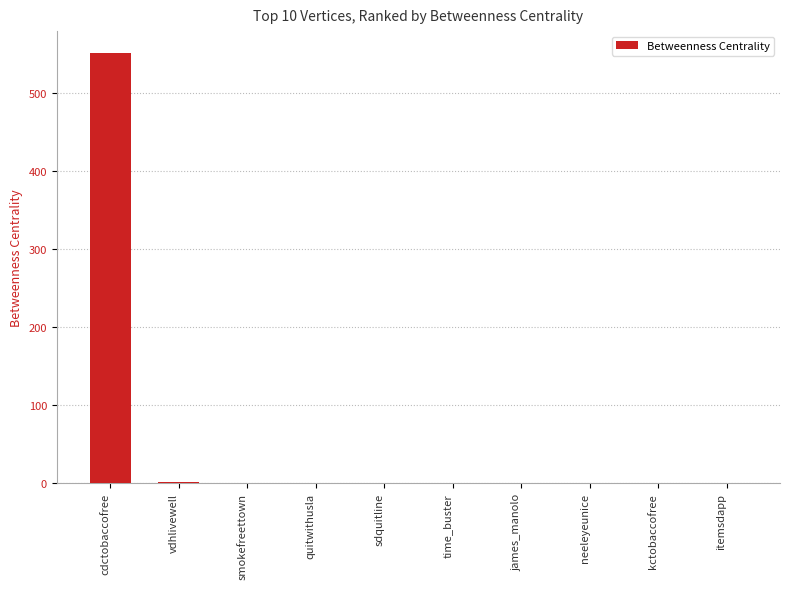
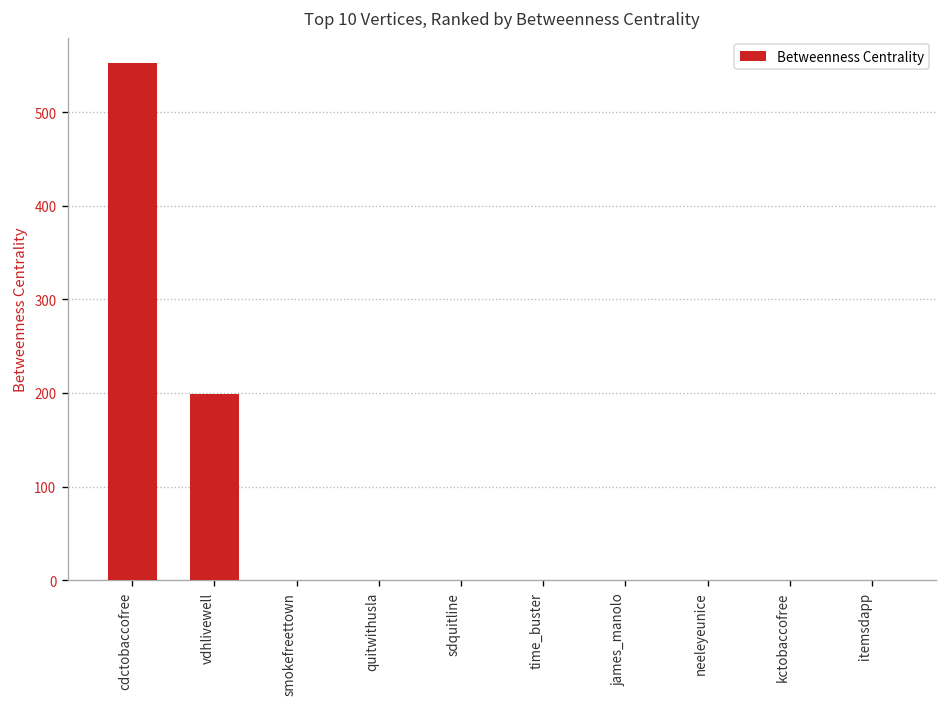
vdhlivewell: 0 -> 200
